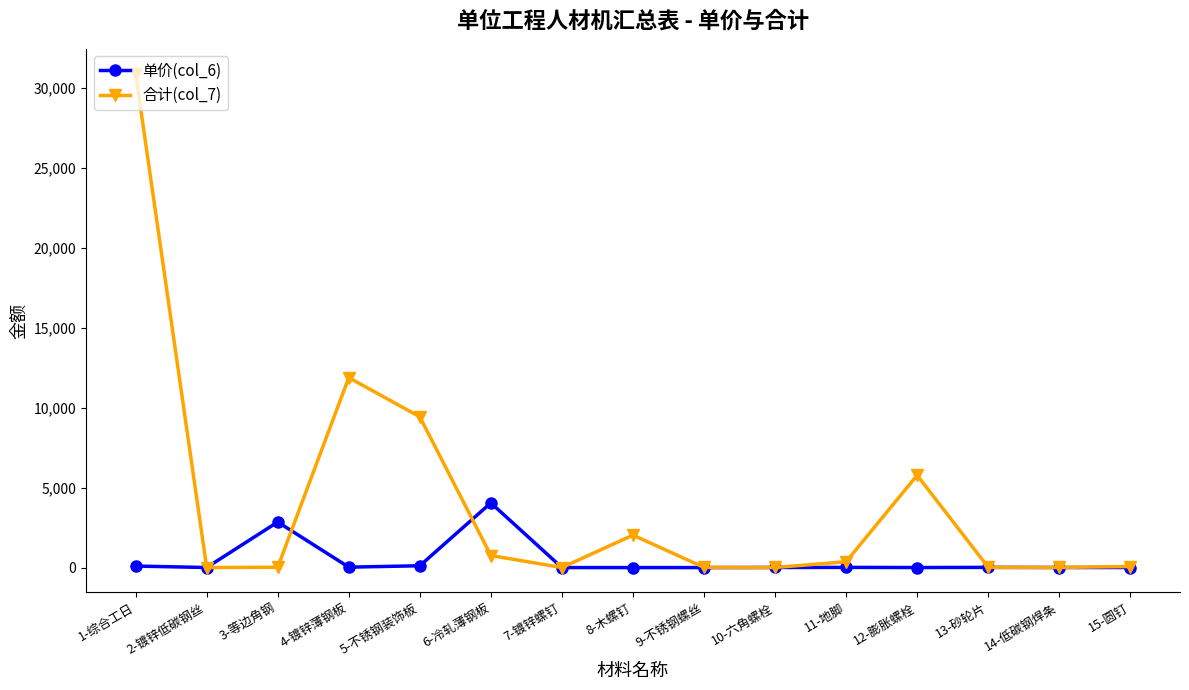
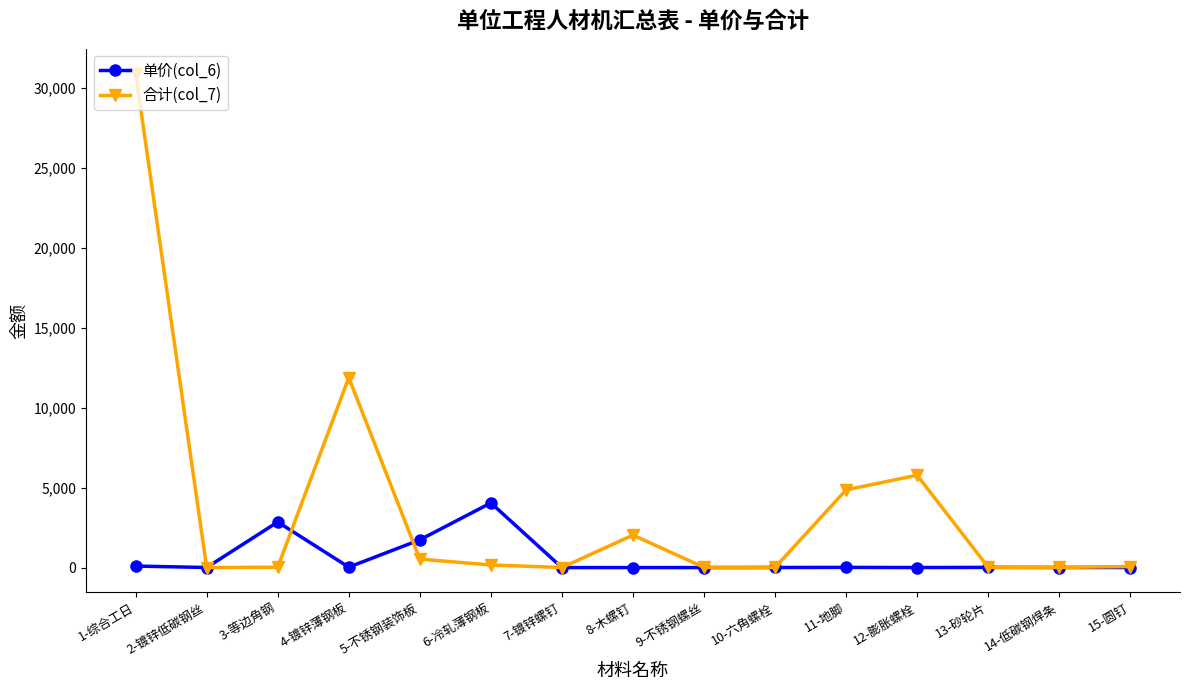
单价(col_6), 5-不锈钢装饰板: 100 -> 1,700
合计(col_7), 5-不锈钢装饰板: 9,400 -> 500
合计(col_7), 6-冷轧薄钢板: 800 -> 200
合计(col_7), 11-地脚: 400 -> 4,900
